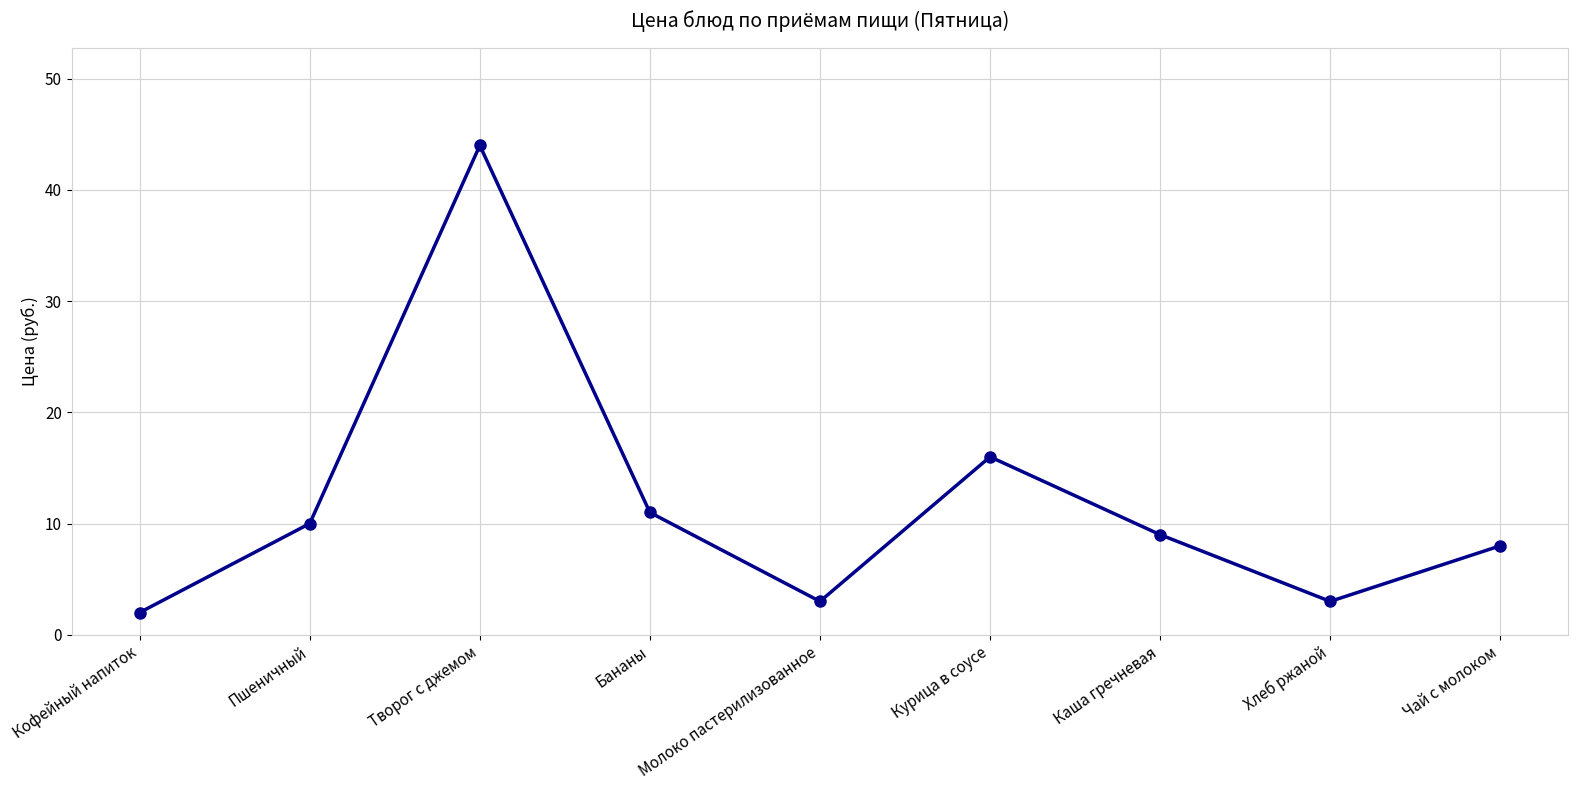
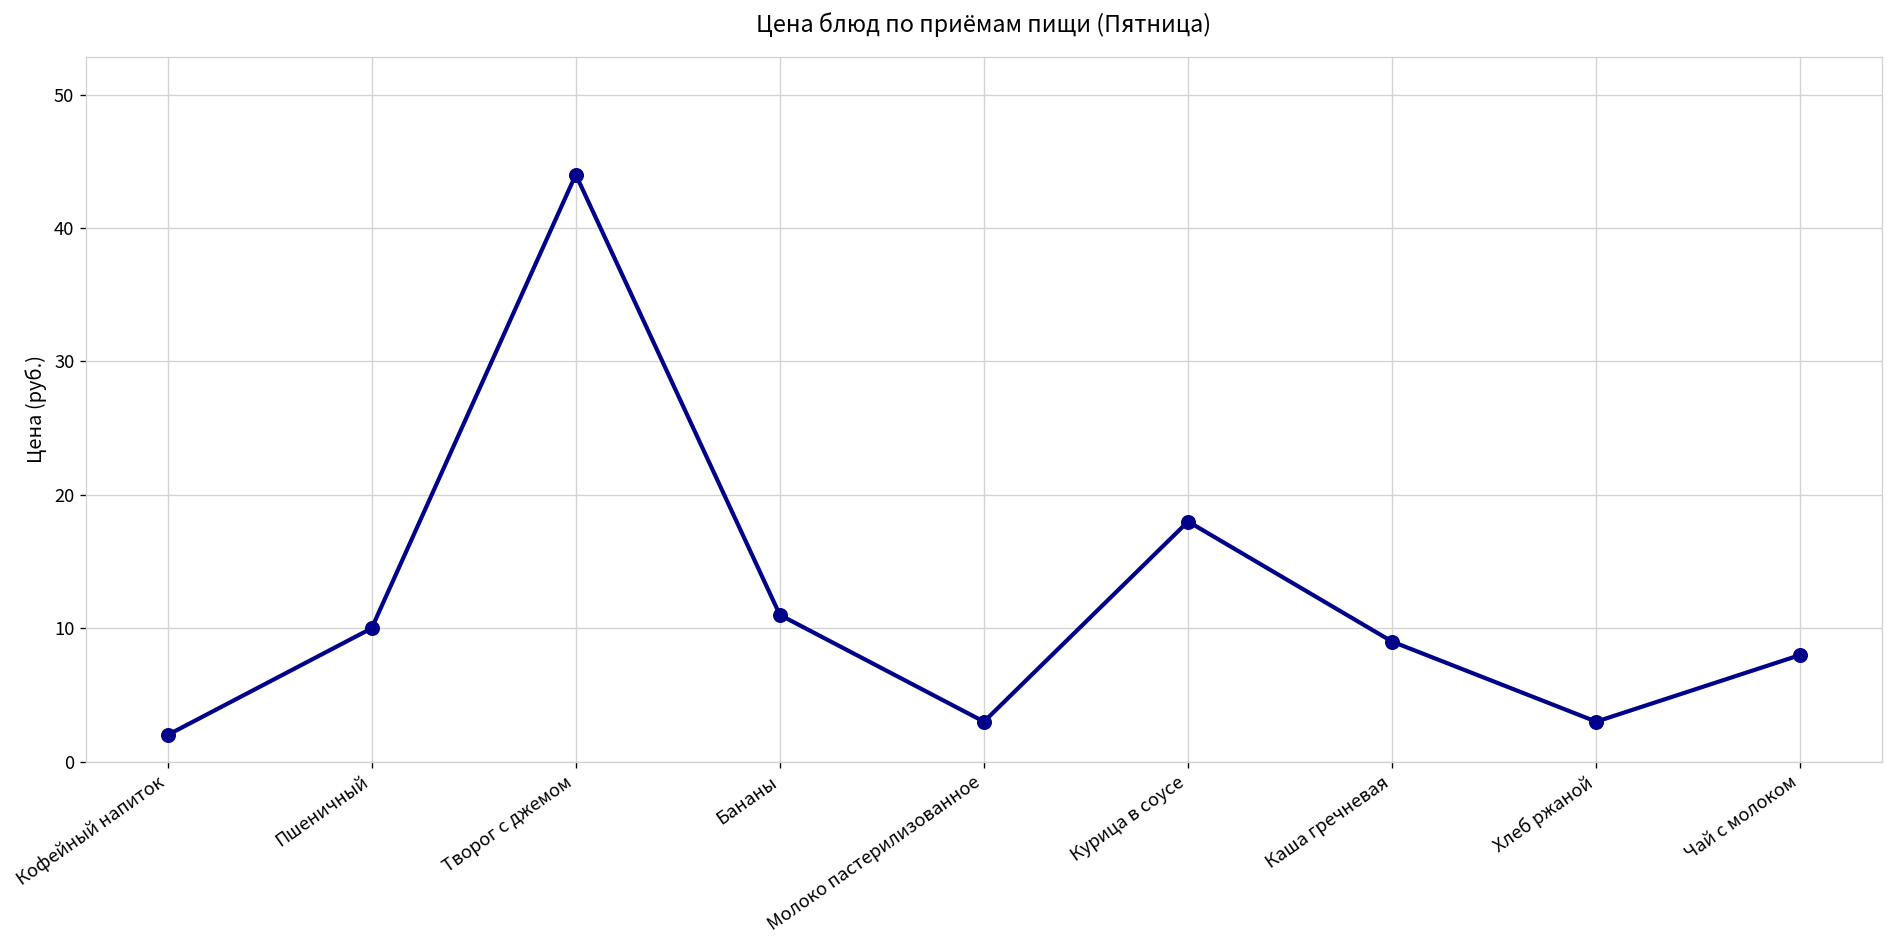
Курица в соусе: 16 -> 18
